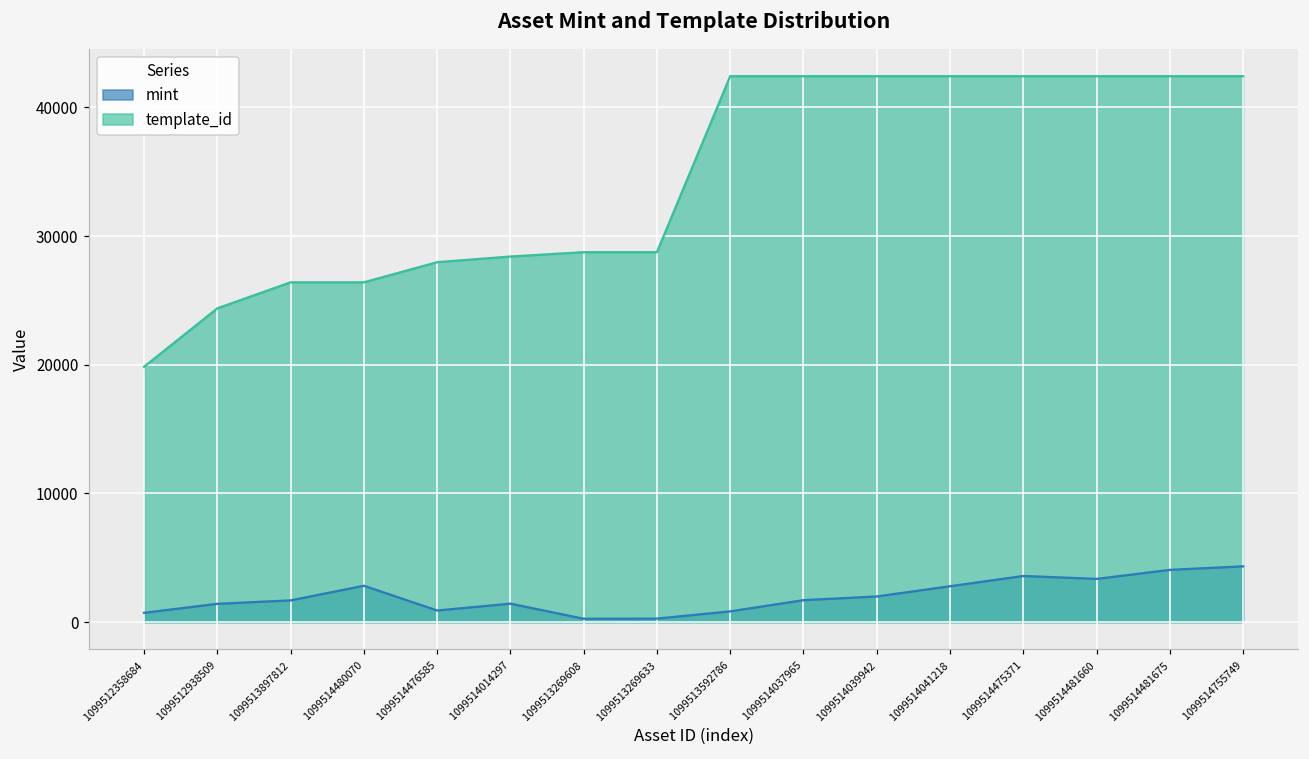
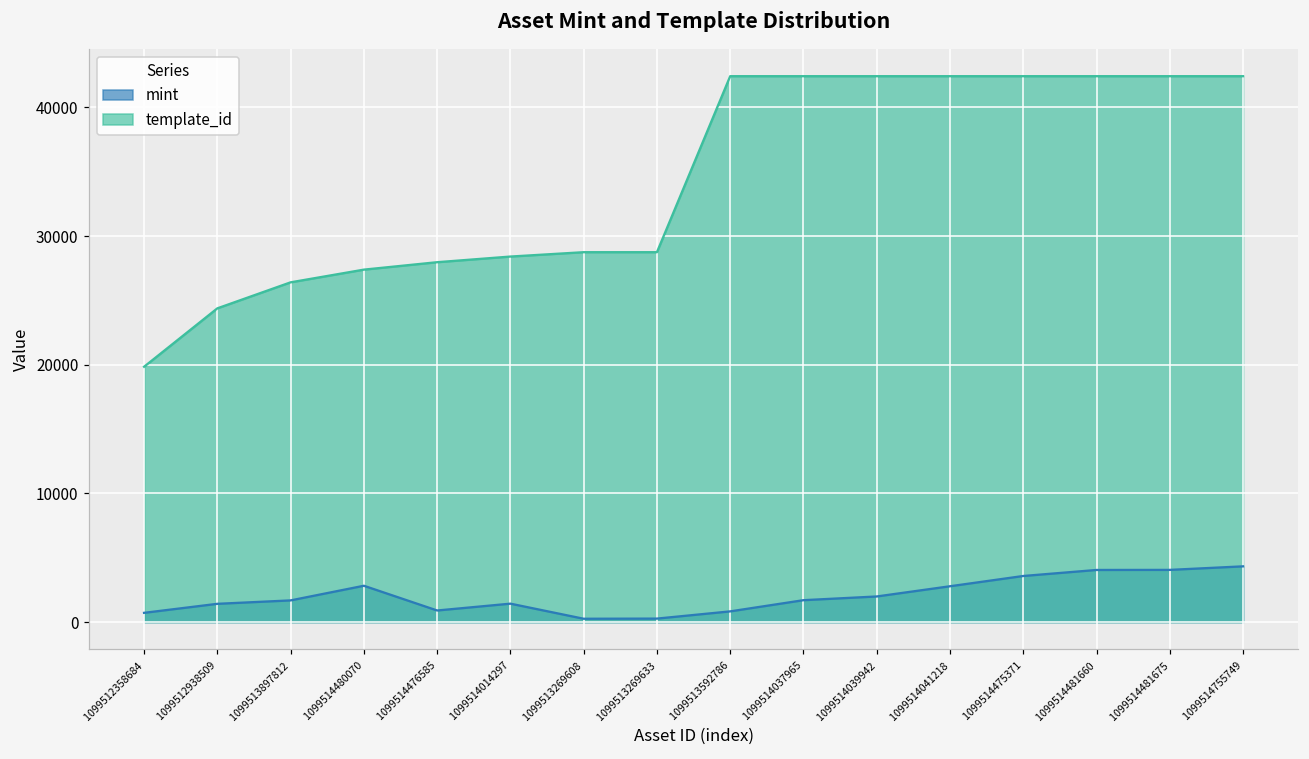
template_id, 1099514480070: 26400 -> 27400
mint, 1099514481660: 3400 -> 4100
